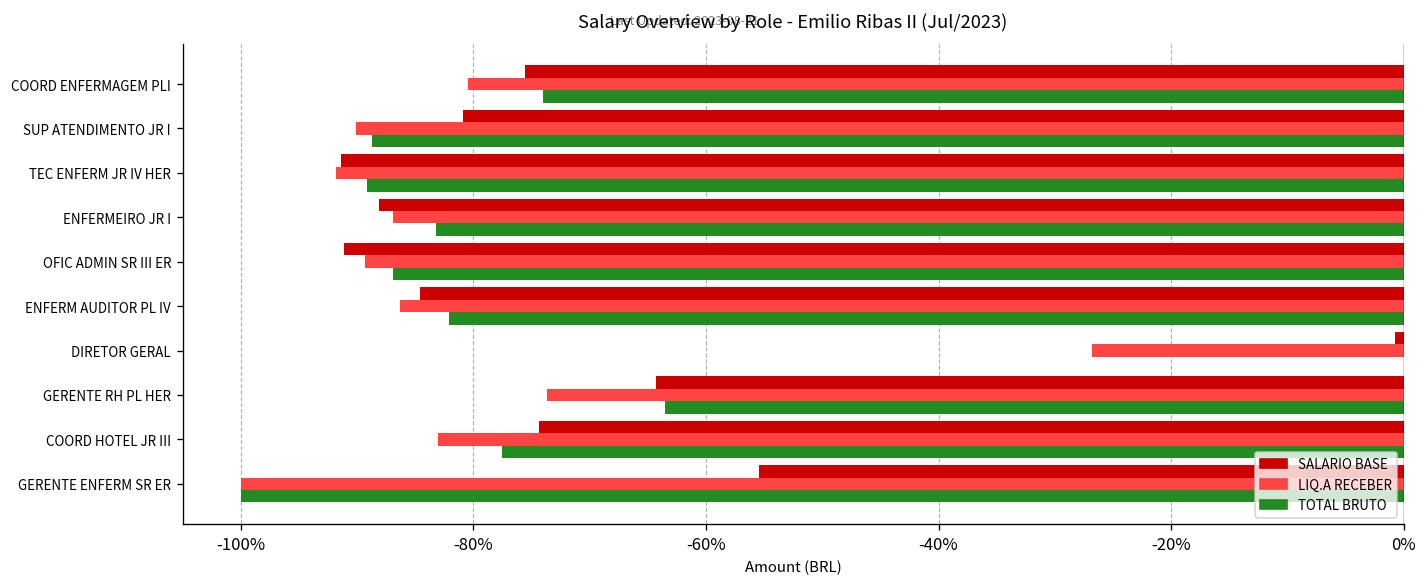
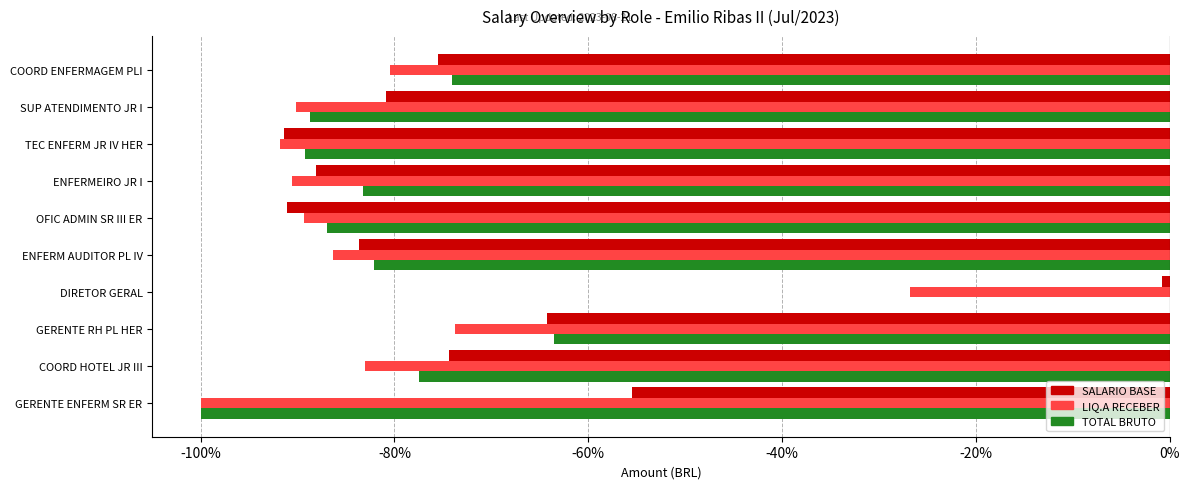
LIQ.A RECEBER, ENFERMEIRO JR I: -87% -> -91%
SALARIO BASE, ENFERM AUDITOR PL IV: -85% -> -84%
